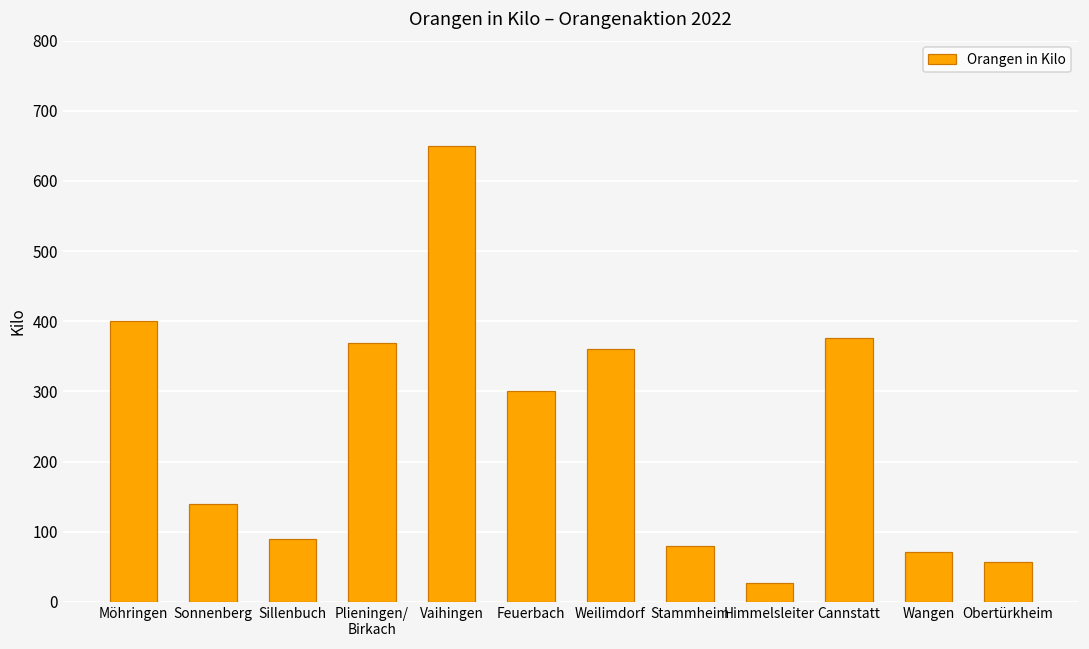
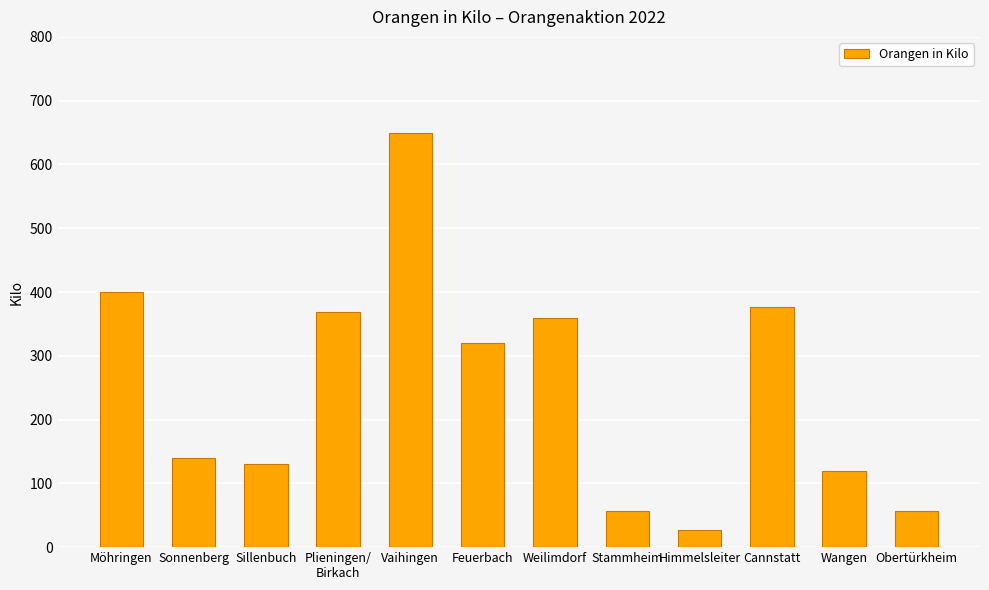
Sillenbuch: 90 -> 130
Feuerbach: 300 -> 320
Stammheim: 80 -> 60
Wangen: 70 -> 120
